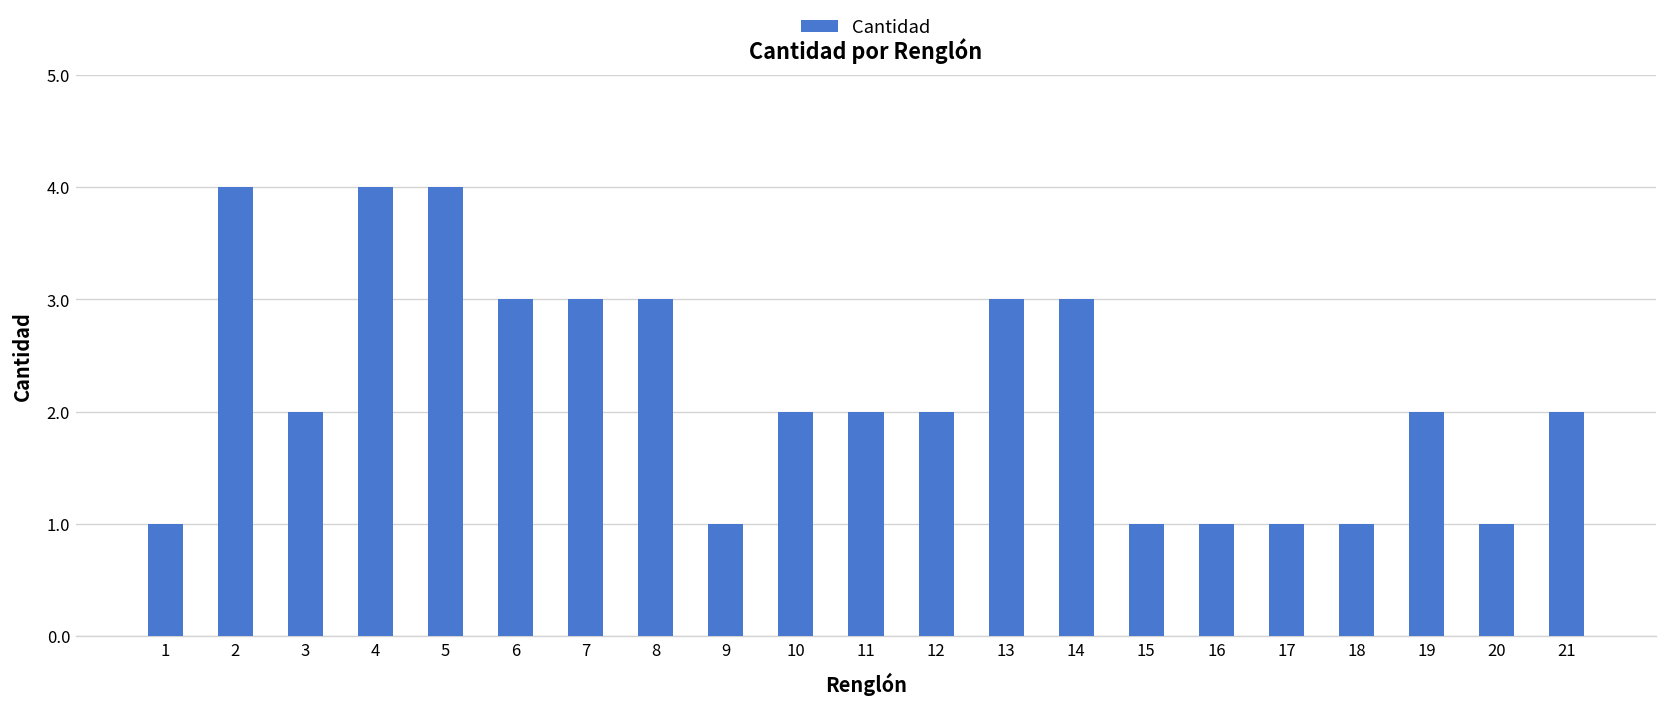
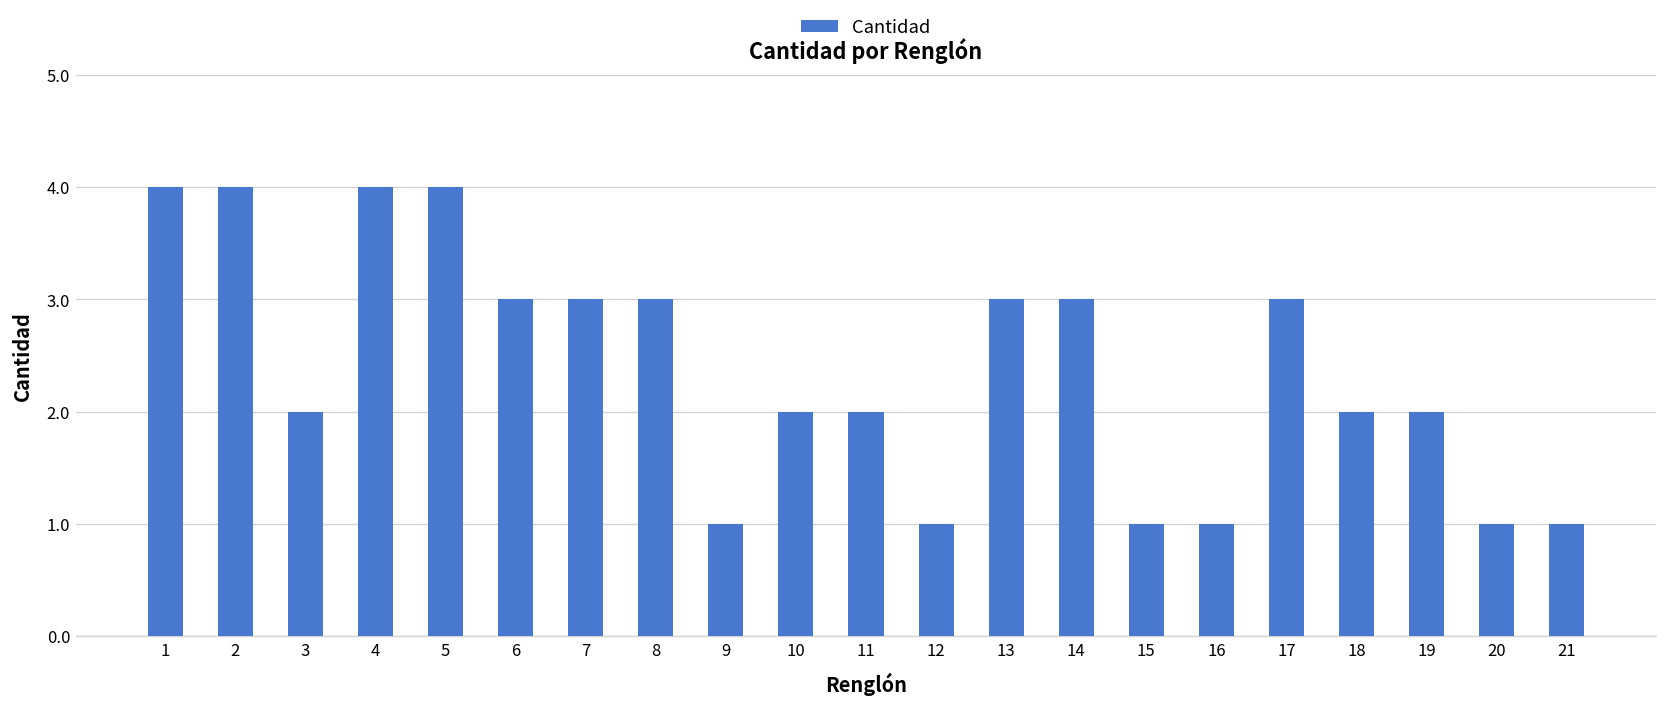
1: 1 -> 4
12: 2 -> 1
17: 1 -> 3
18: 1 -> 2
21: 2 -> 1
